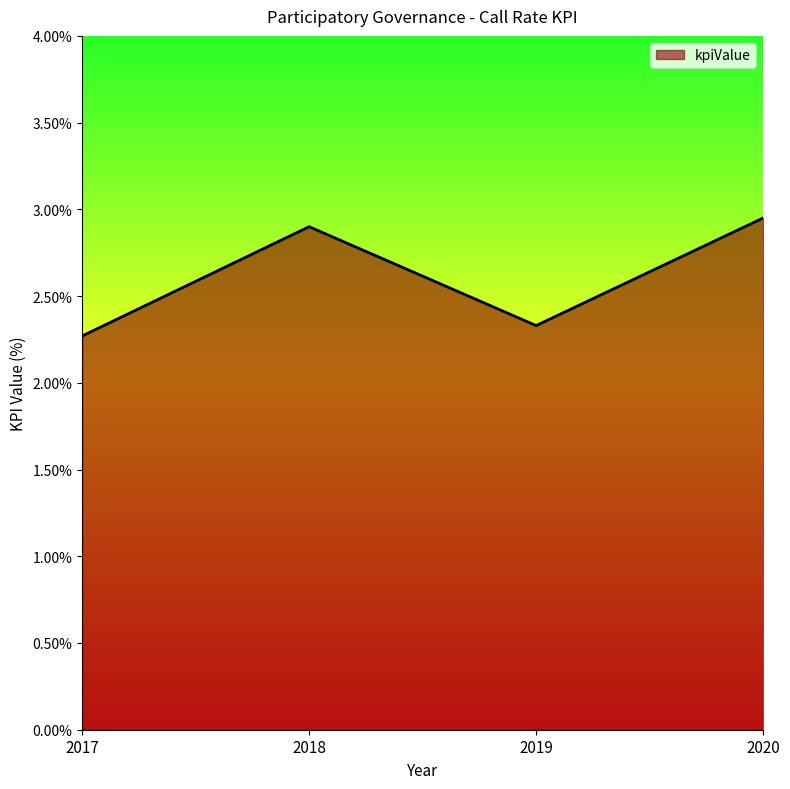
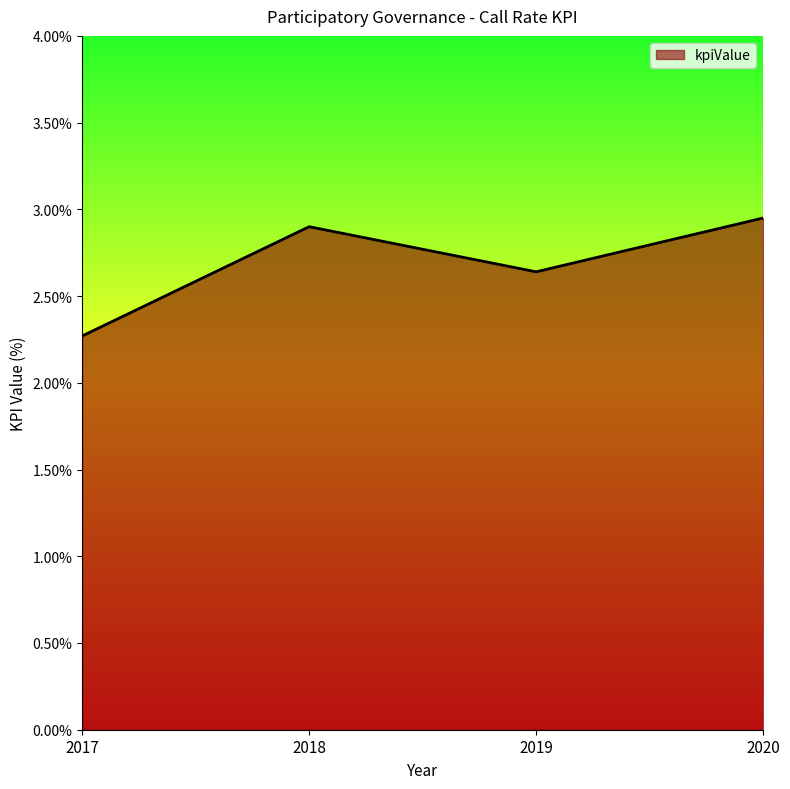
2019: 2.33% -> 2.64%
